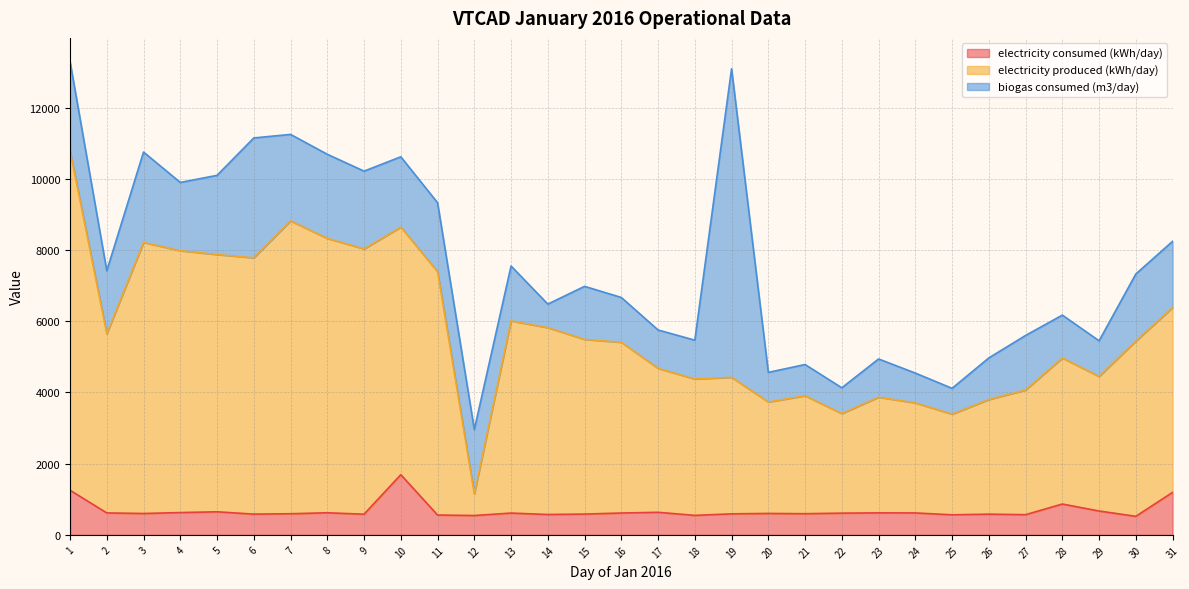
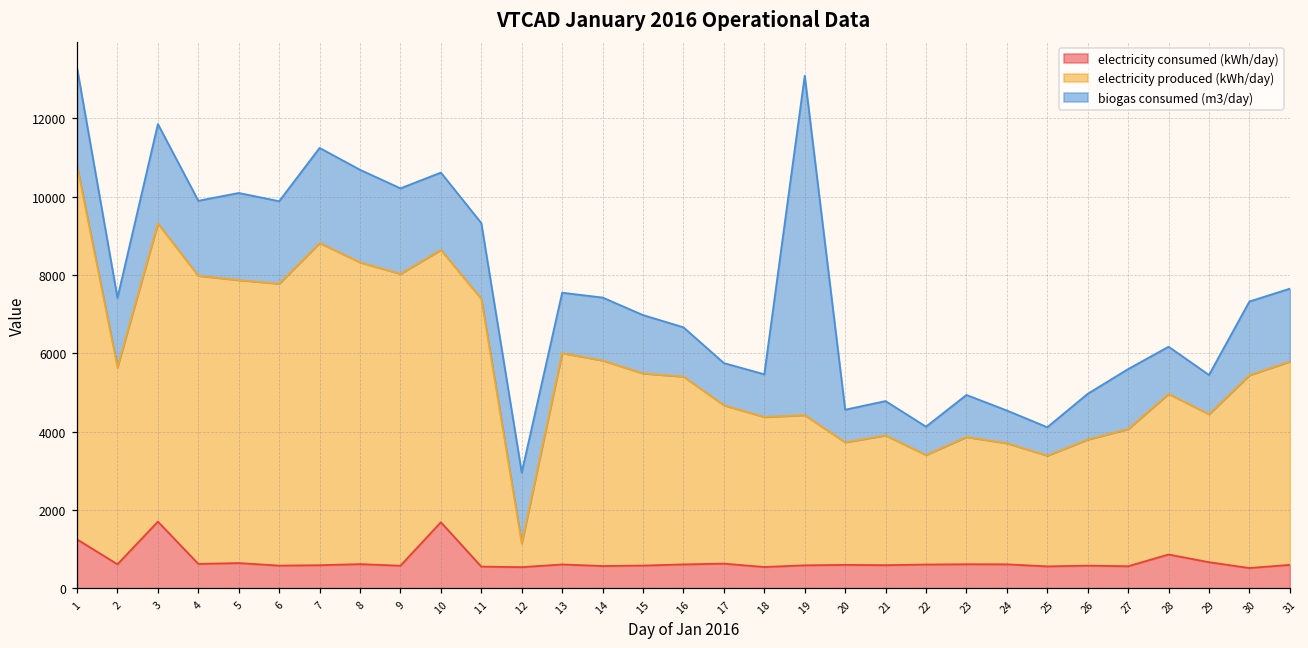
electricity consumed (kWh/day), 3: 600 -> 1700
biogas consumed (m3/day), 6: 3400 -> 2100
biogas consumed (m3/day), 14: 700 -> 1600
electricity consumed (kWh/day), 31: 1200 -> 600
